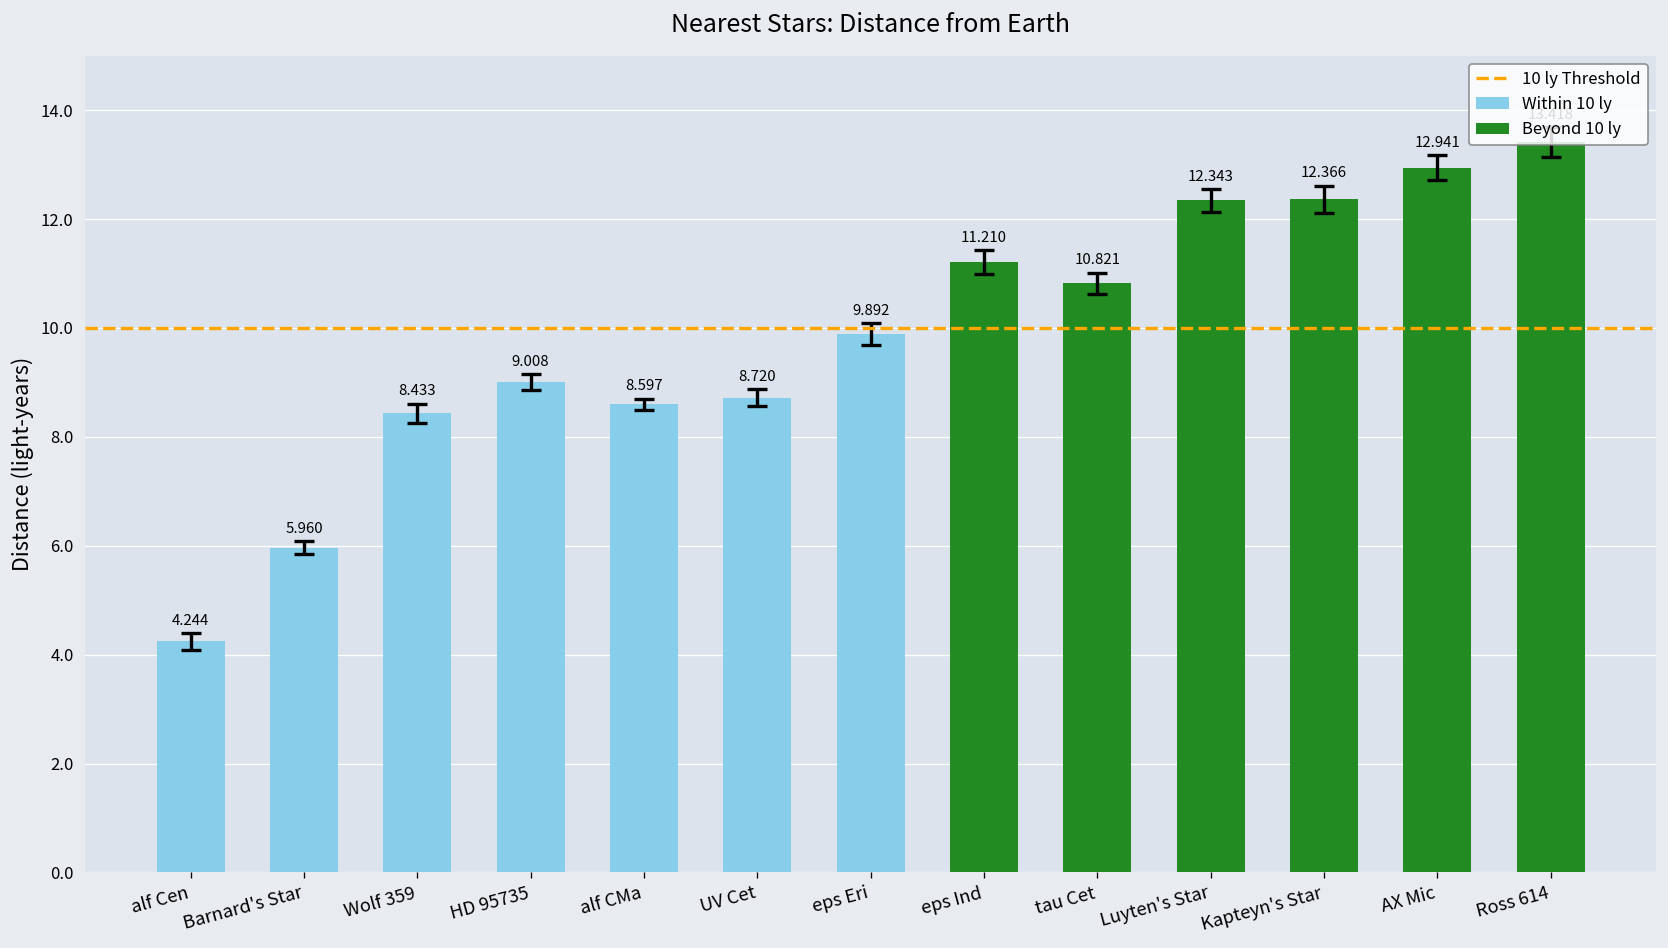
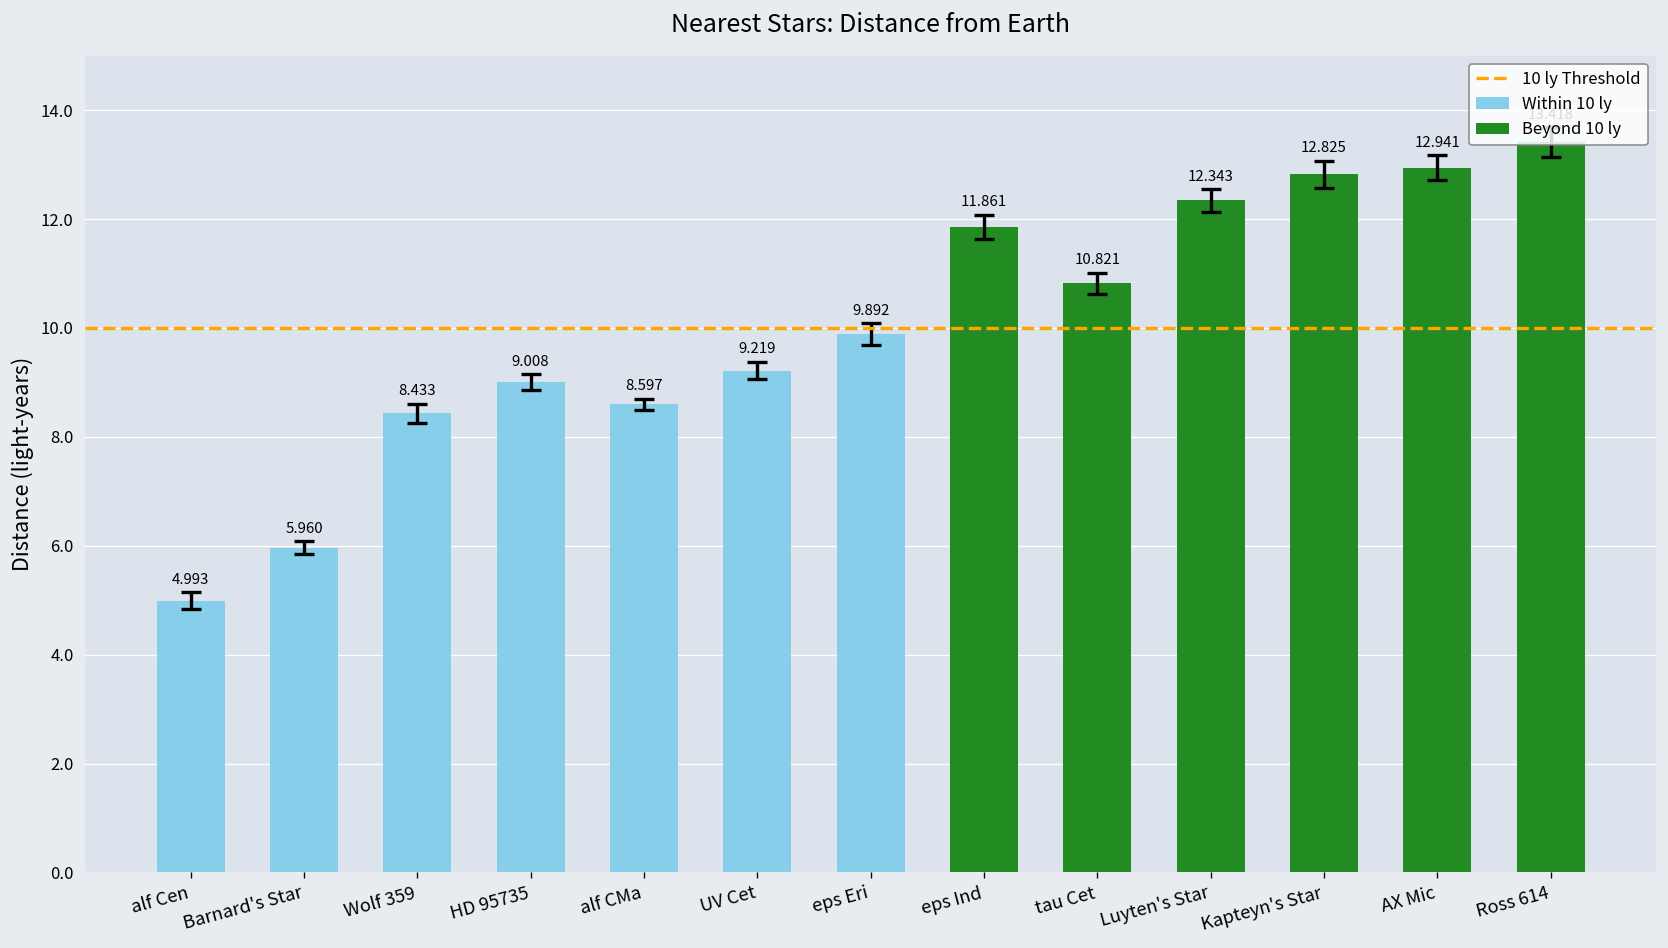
Within 10 ly, alf Cen: 4.244 -> 4.993
Within 10 ly, UV Cet: 8.720 -> 9.219
Beyond 10 ly, eps Ind: 11.210 -> 11.861
Beyond 10 ly, Kapteyn's Star: 12.366 -> 12.825
